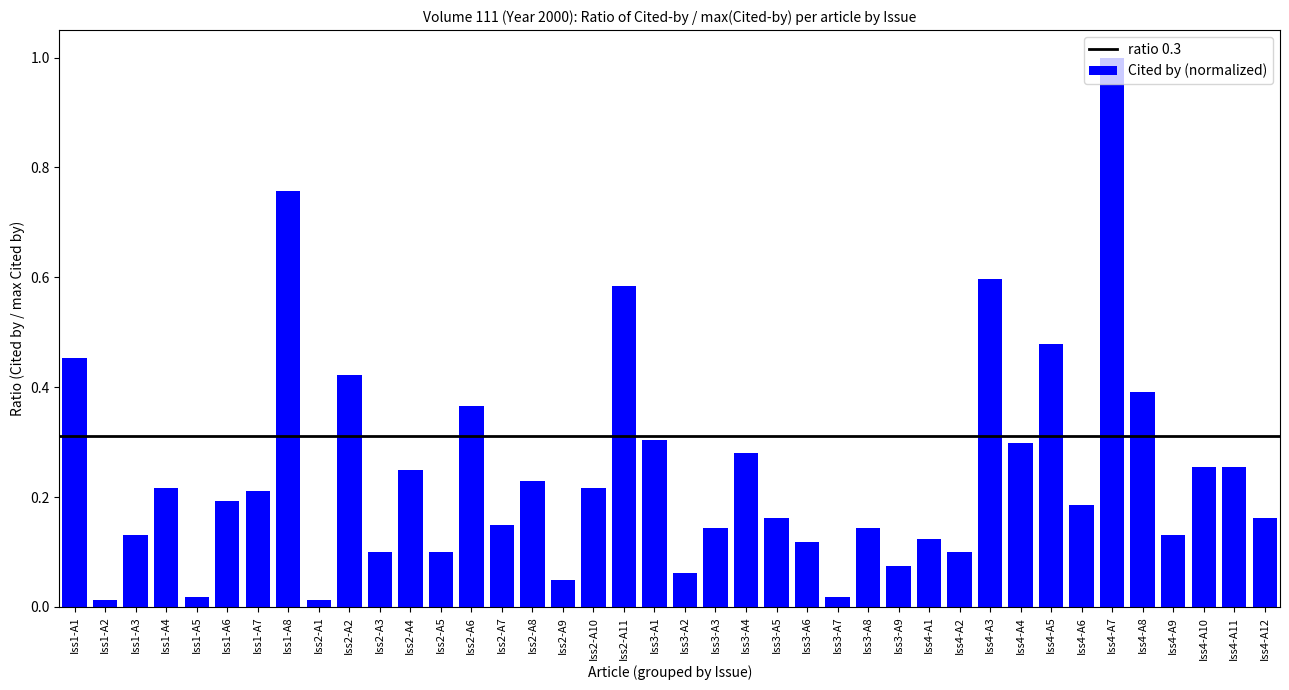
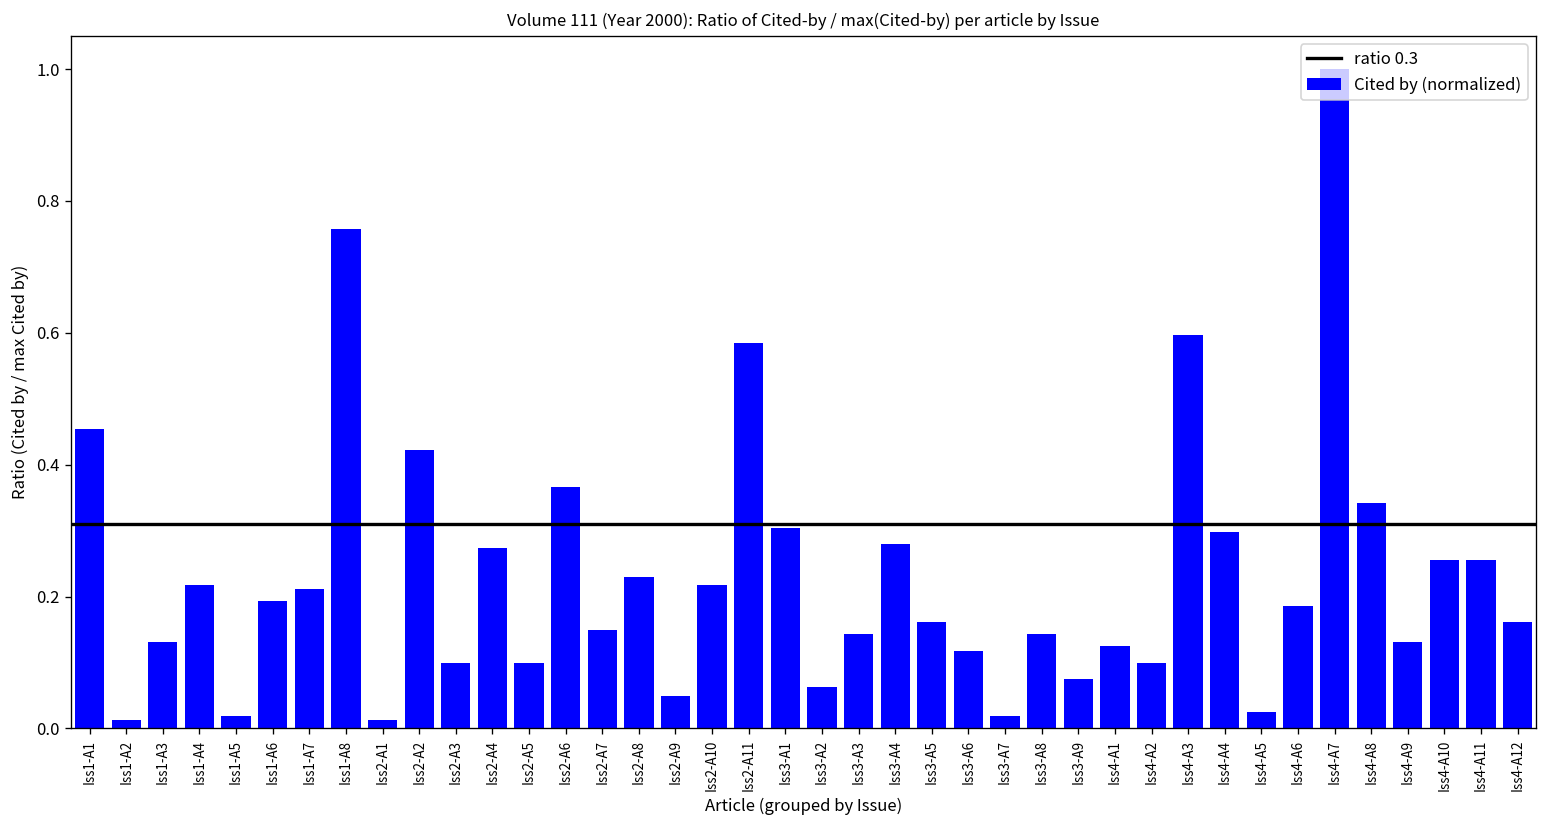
Iss2-A4: 0.25 -> 0.27
Iss4-A5: 0.48 -> 0.02
Iss4-A8: 0.39 -> 0.34
